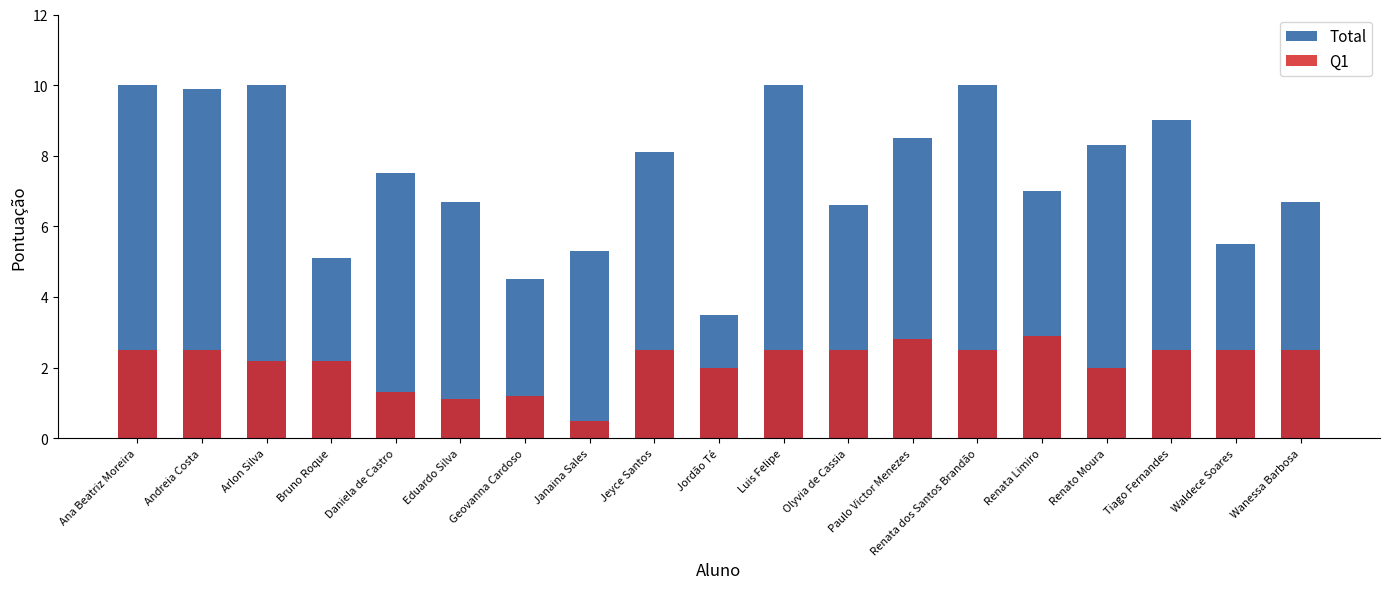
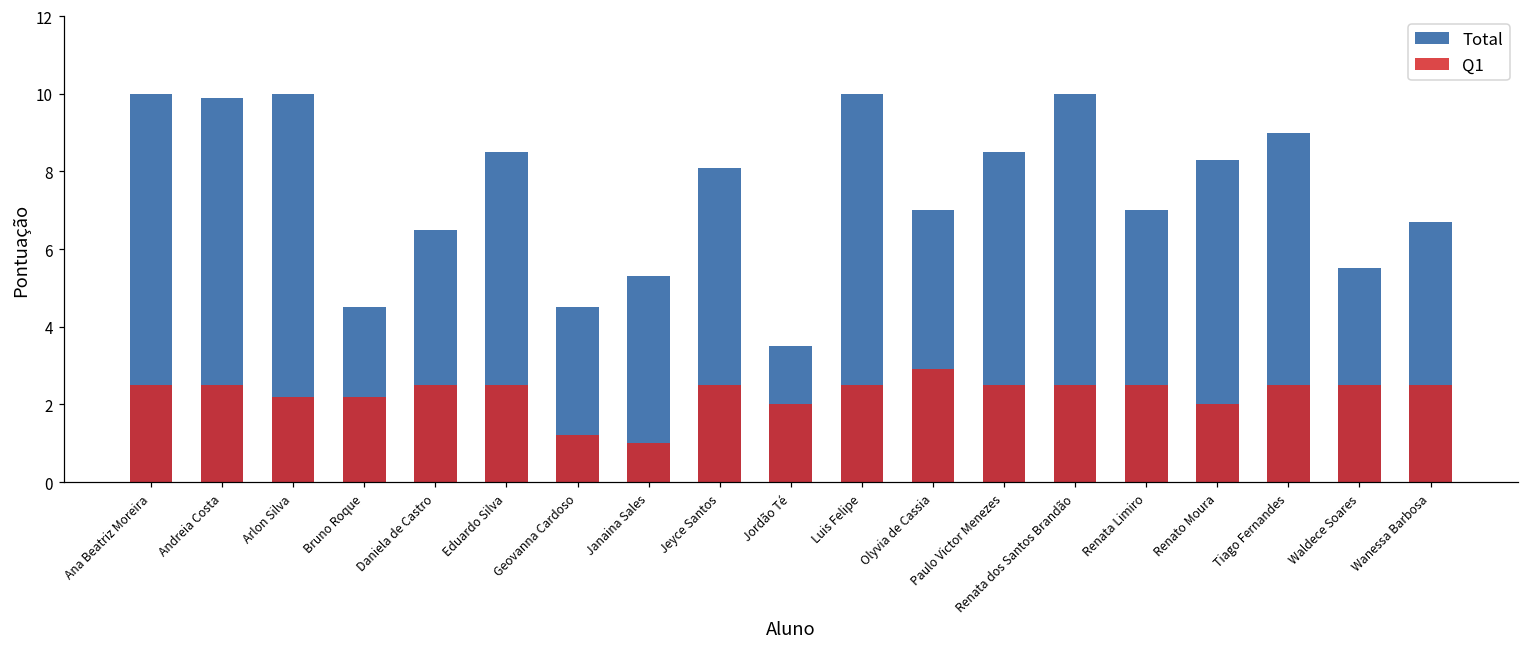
Total, Bruno Roque: 5.1 -> 4.5
Total, Daniela de Castro: 7.5 -> 6.5
Q1, Daniela de Castro: 1.3 -> 2.5
Total, Eduardo Silva: 6.7 -> 8.5
Q1, Eduardo Silva: 1.1 -> 2.5
Q1, Janaina Sales: 0.5 -> 1.0
Total, Olyvia de Cassia: 6.6 -> 7.0
Q1, Olyvia de Cassia: 2.5 -> 2.9
Q1, Paulo Victor Menezes: 2.8 -> 2.5
Q1, Renata Limiro: 2.9 -> 2.5
